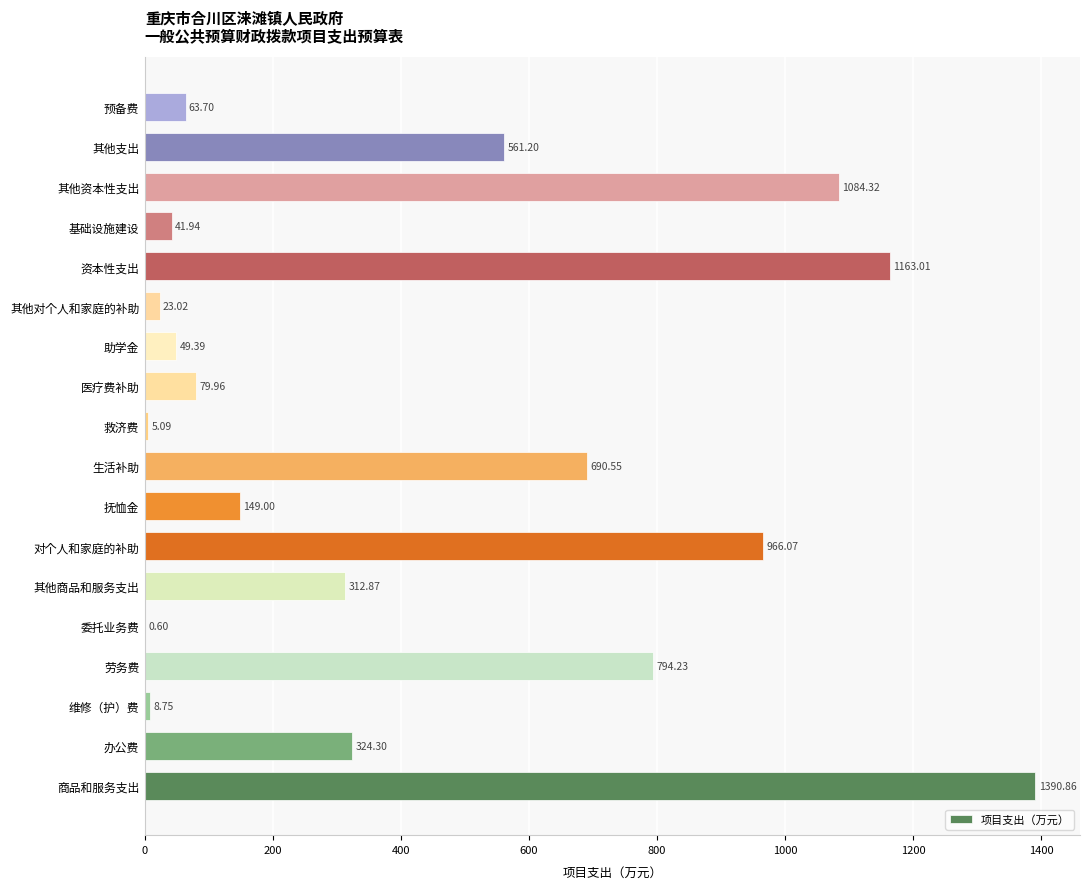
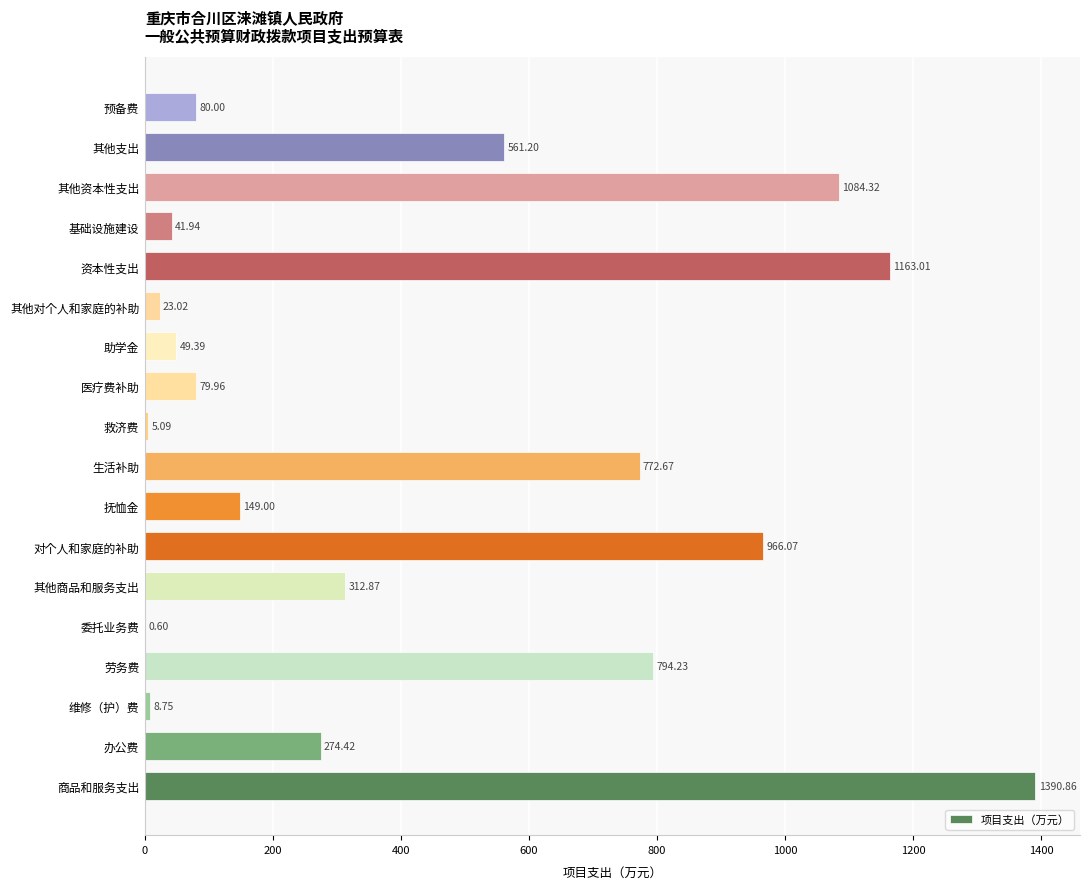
预备费: 63.70 -> 80.00
生活补助: 690.55 -> 772.67
办公费: 324.30 -> 274.42
